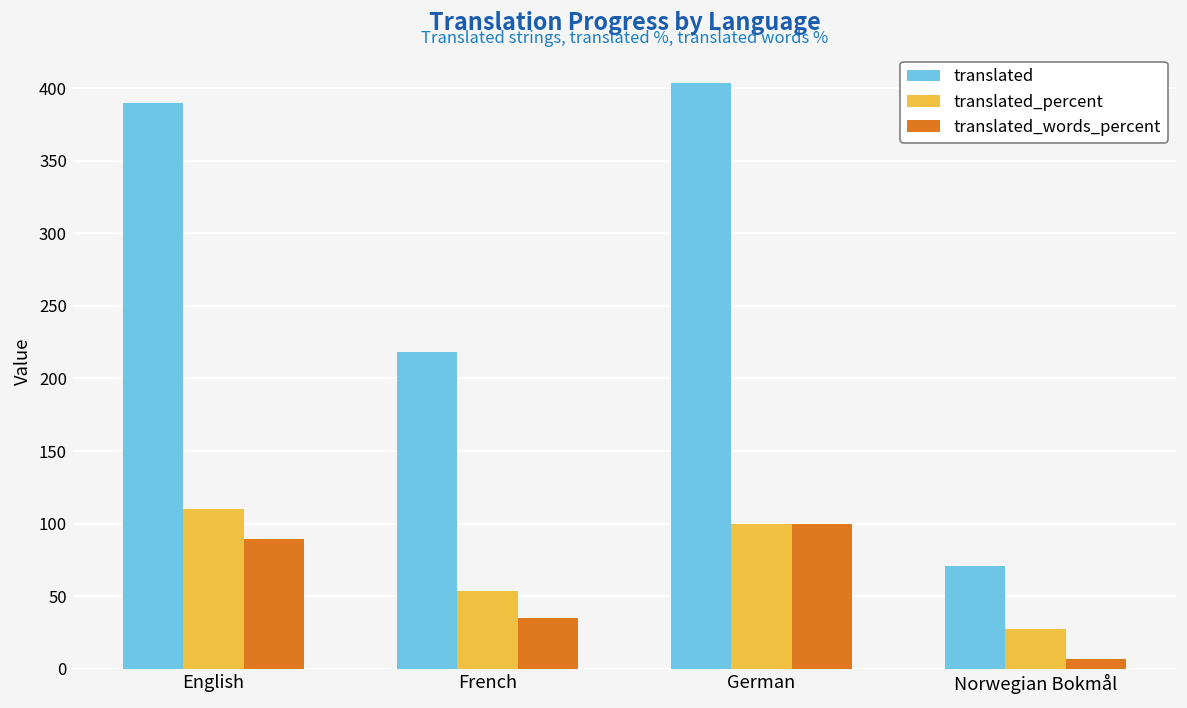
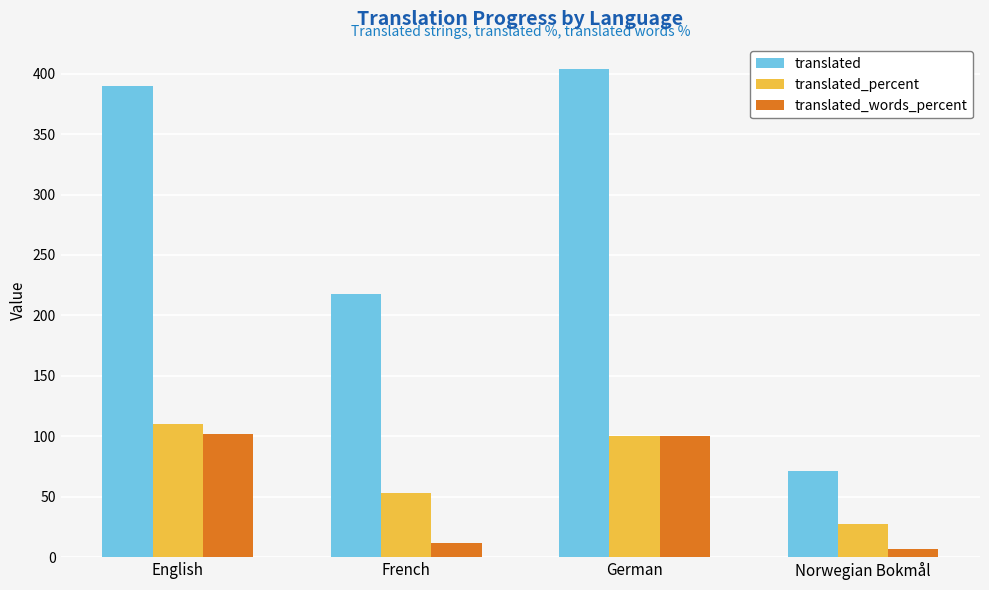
translated_words_percent, English: 90 -> 102
translated_words_percent, French: 35 -> 12
